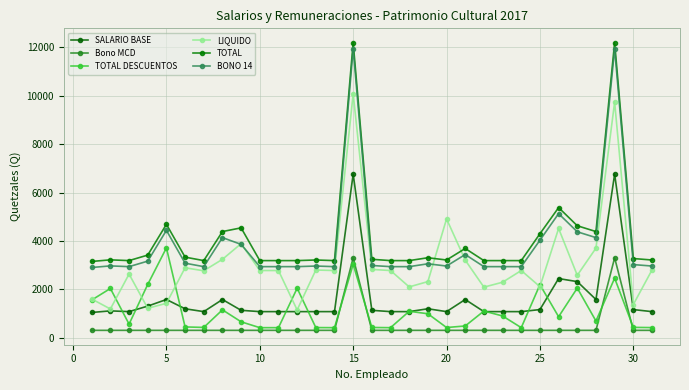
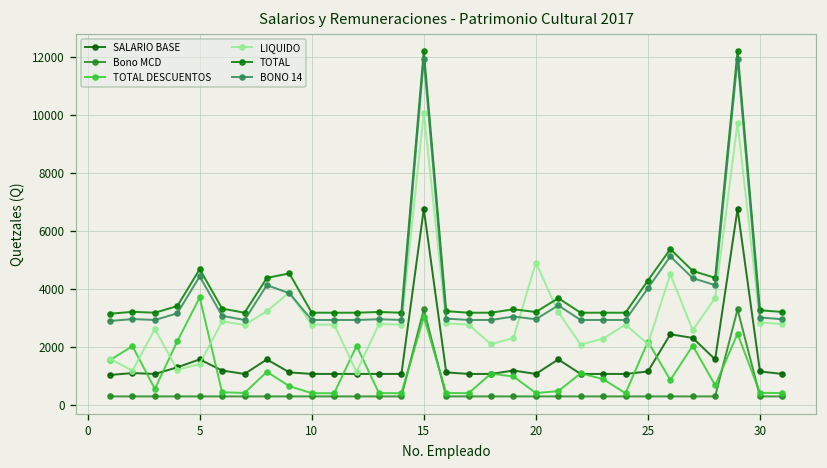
LIQUIDO, 30: 1400 -> 2800
